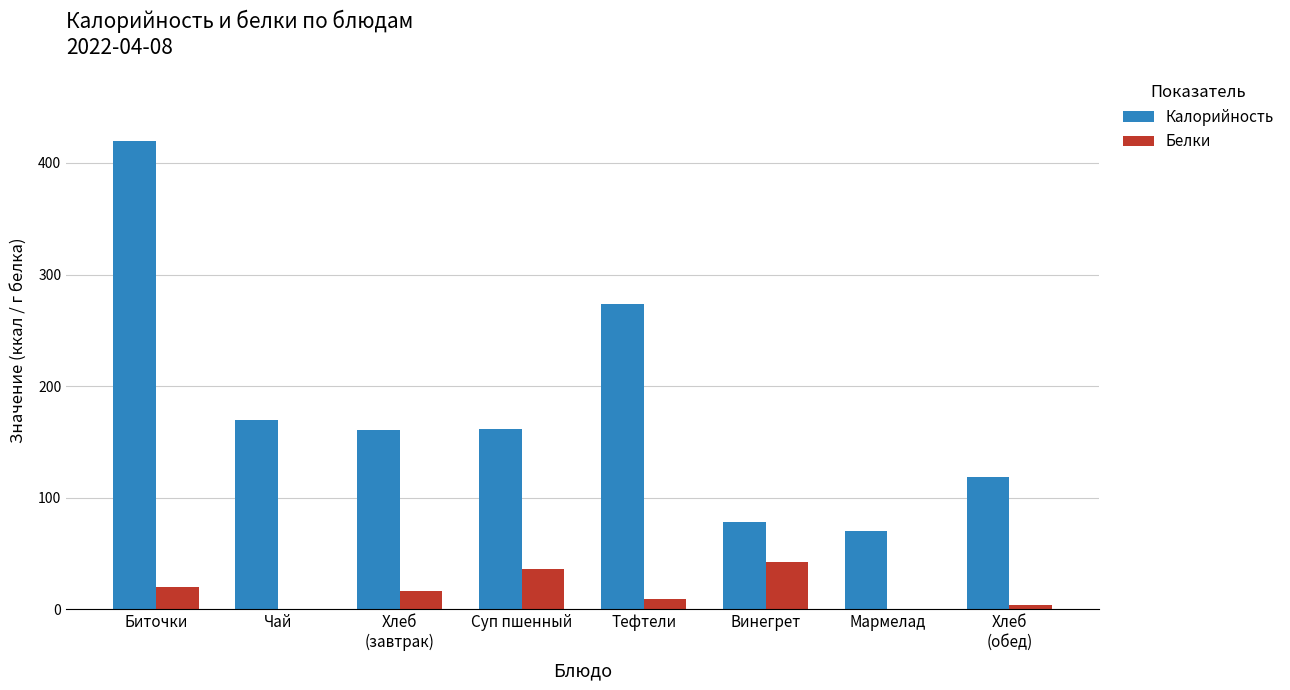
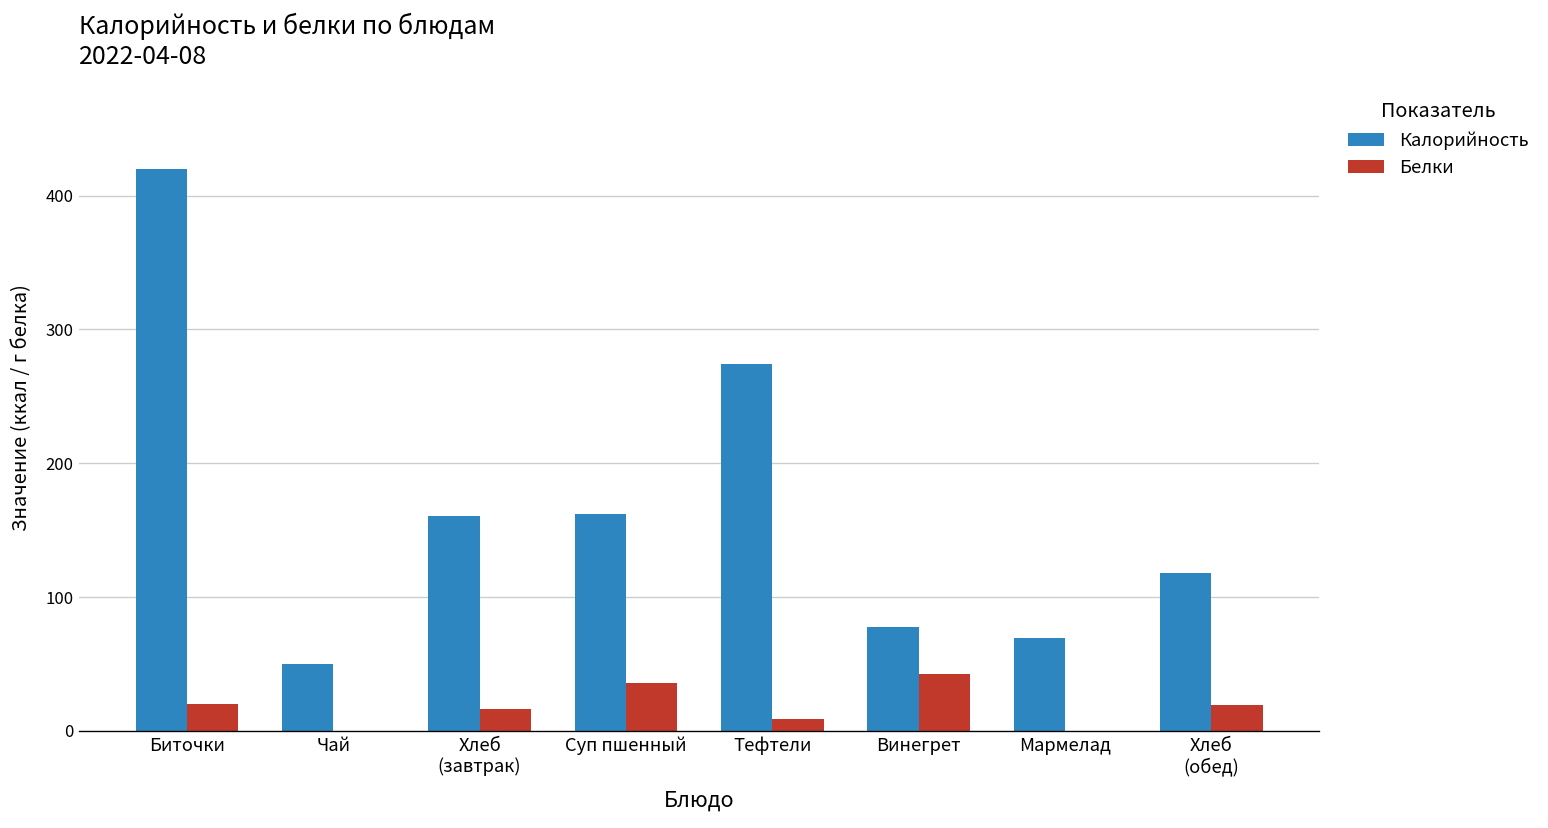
Калорийность, Чай: 169 -> 50
Белки, Хлеб (обед): 4 -> 19
